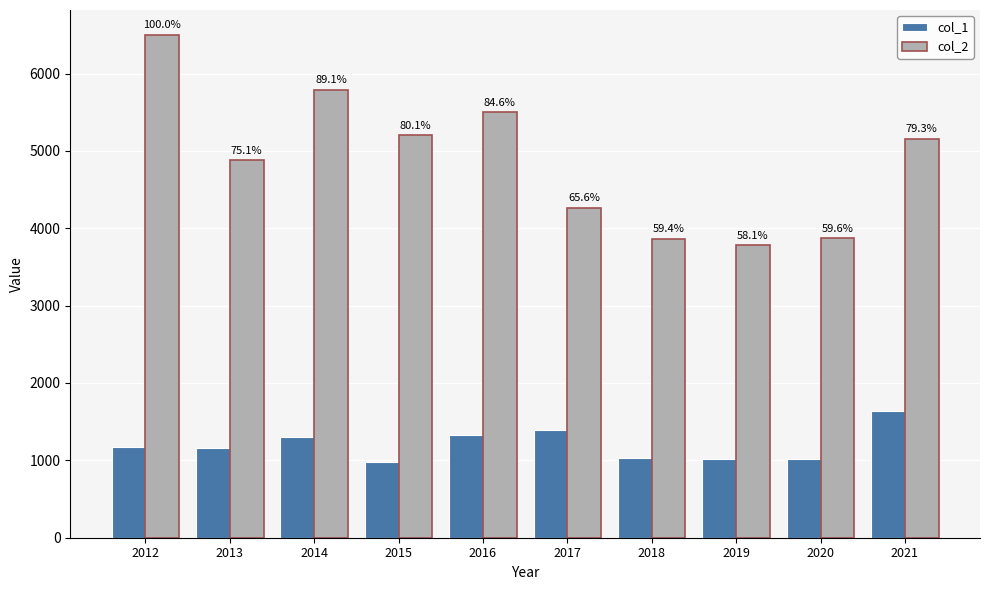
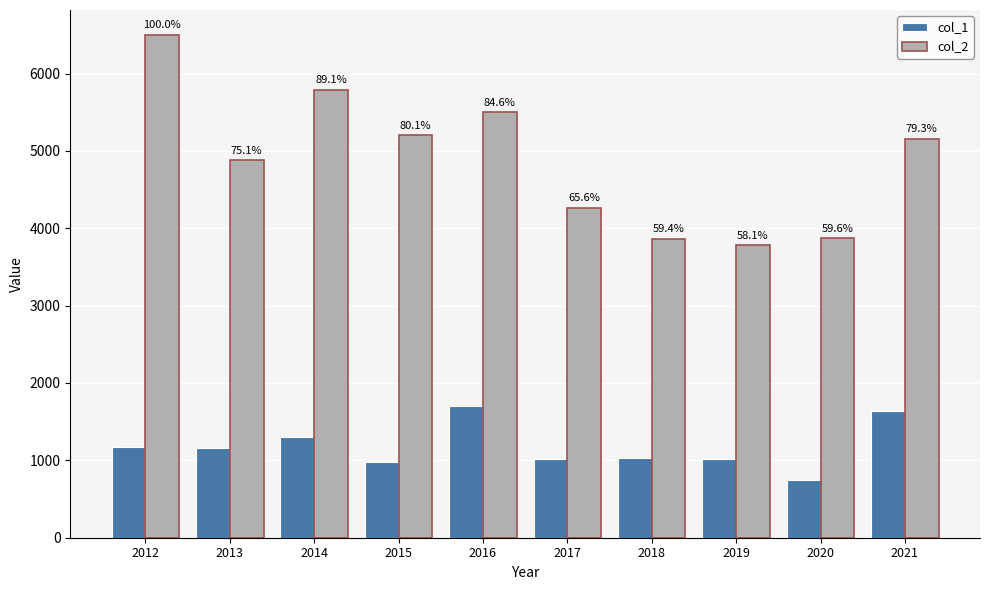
col_1, 2016: 1300 -> 1700
col_1, 2017: 1400 -> 1000
col_1, 2020: 1000 -> 700
